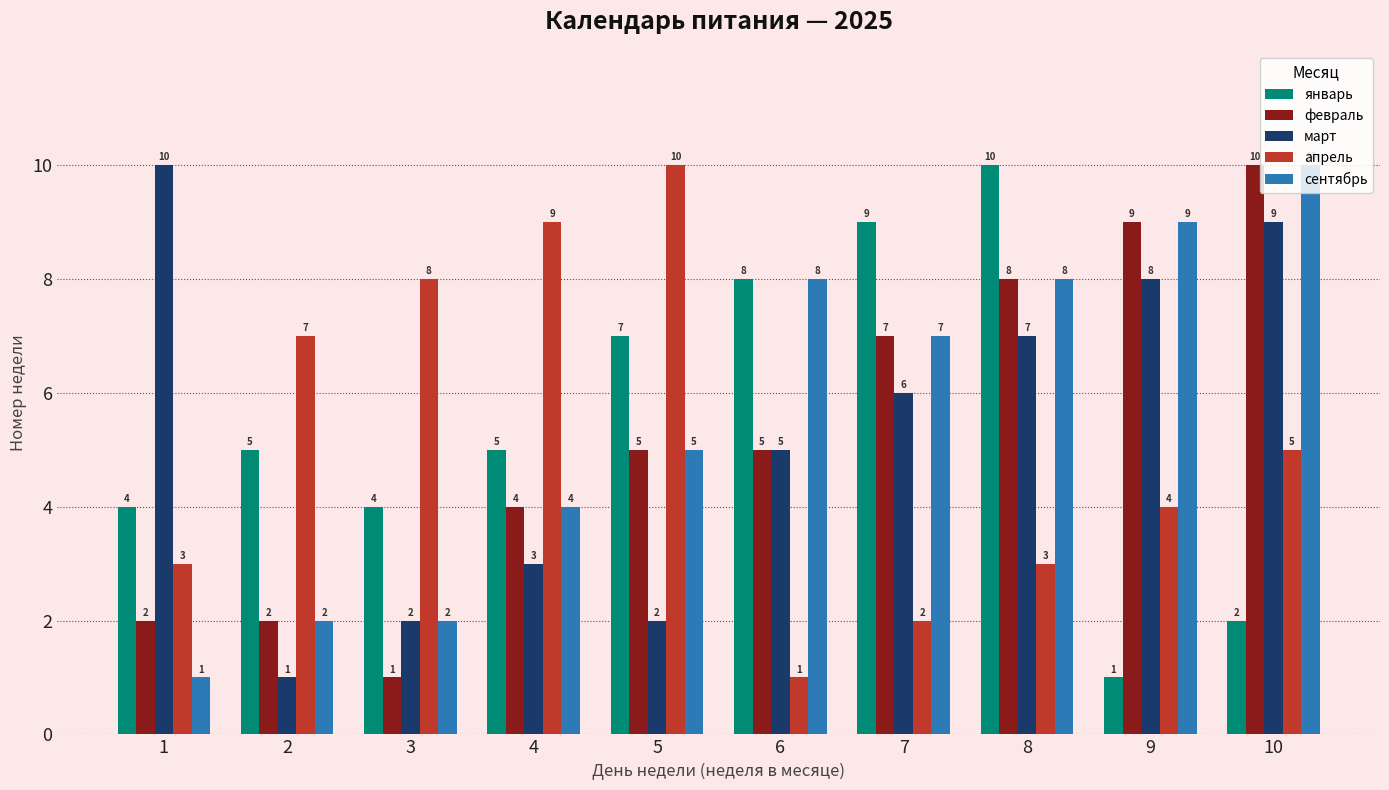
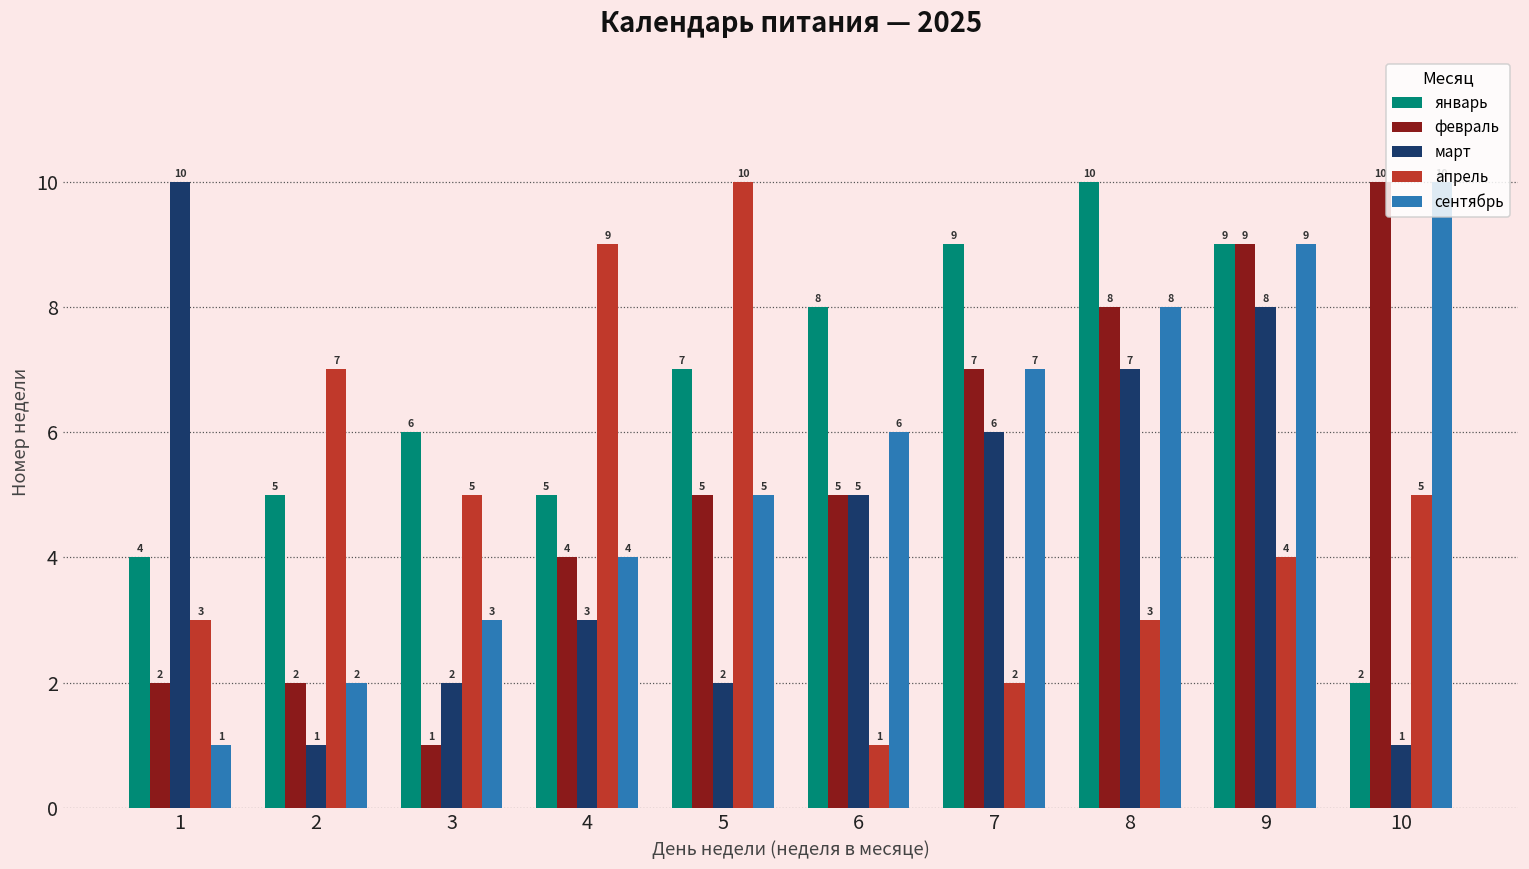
январь, 3: 4 -> 6
апрель, 3: 8 -> 5
сентябрь, 3: 2 -> 3
сентябрь, 6: 8 -> 6
январь, 9: 1 -> 9
март, 10: 9 -> 1
